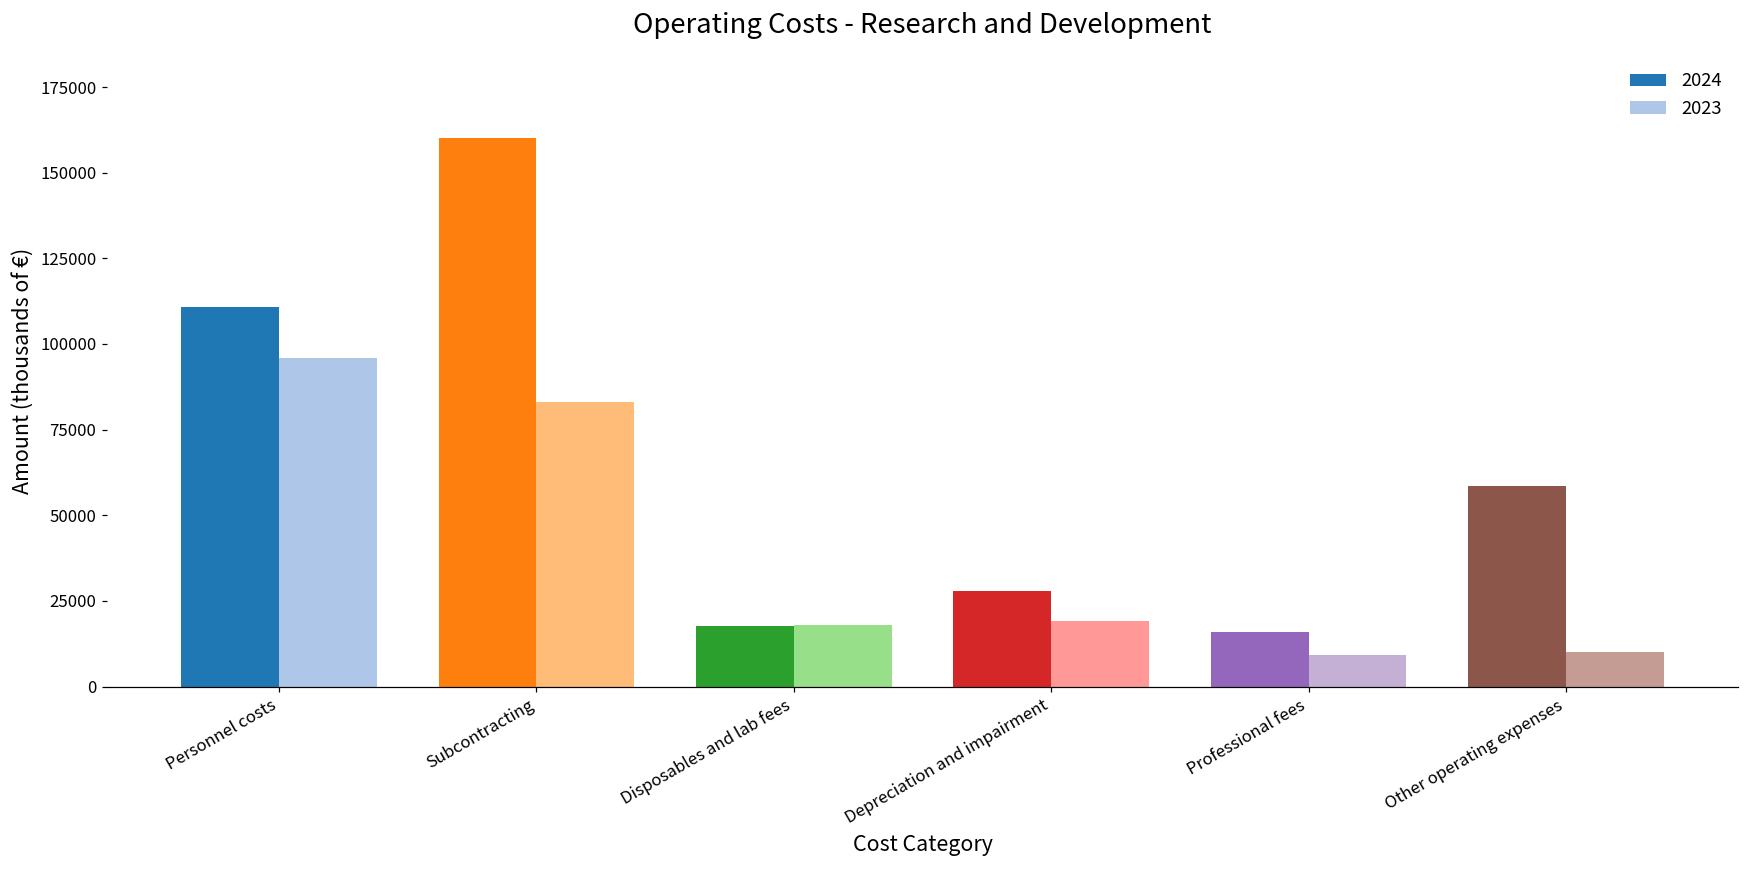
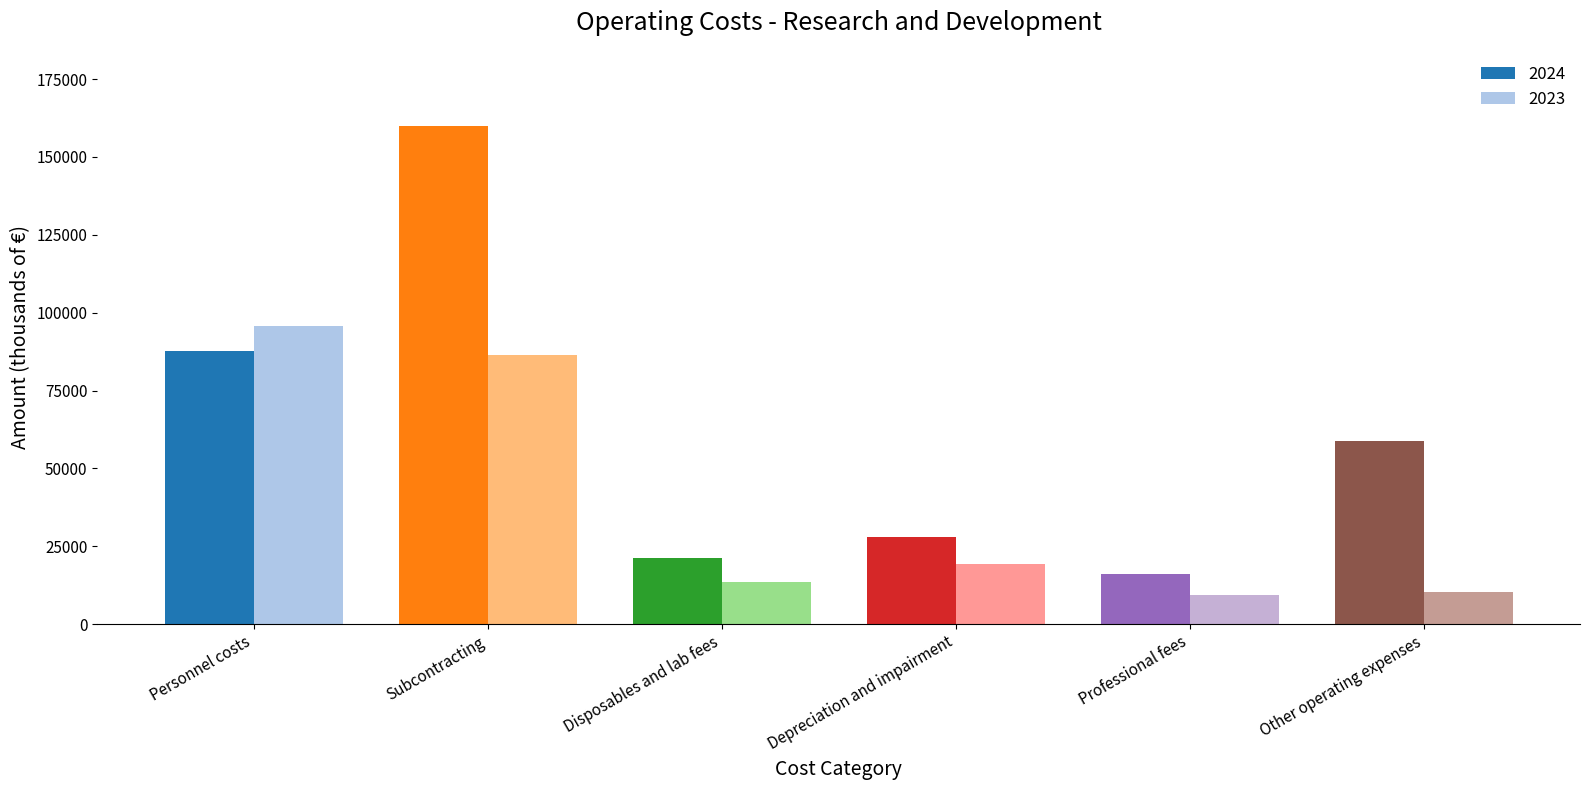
2024, Personnel costs: 111000 -> 88000
2023, Subcontracting: 83000 -> 86000
2024, Disposables and lab fees: 18000 -> 21000
2023, Disposables and lab fees: 18000 -> 14000
